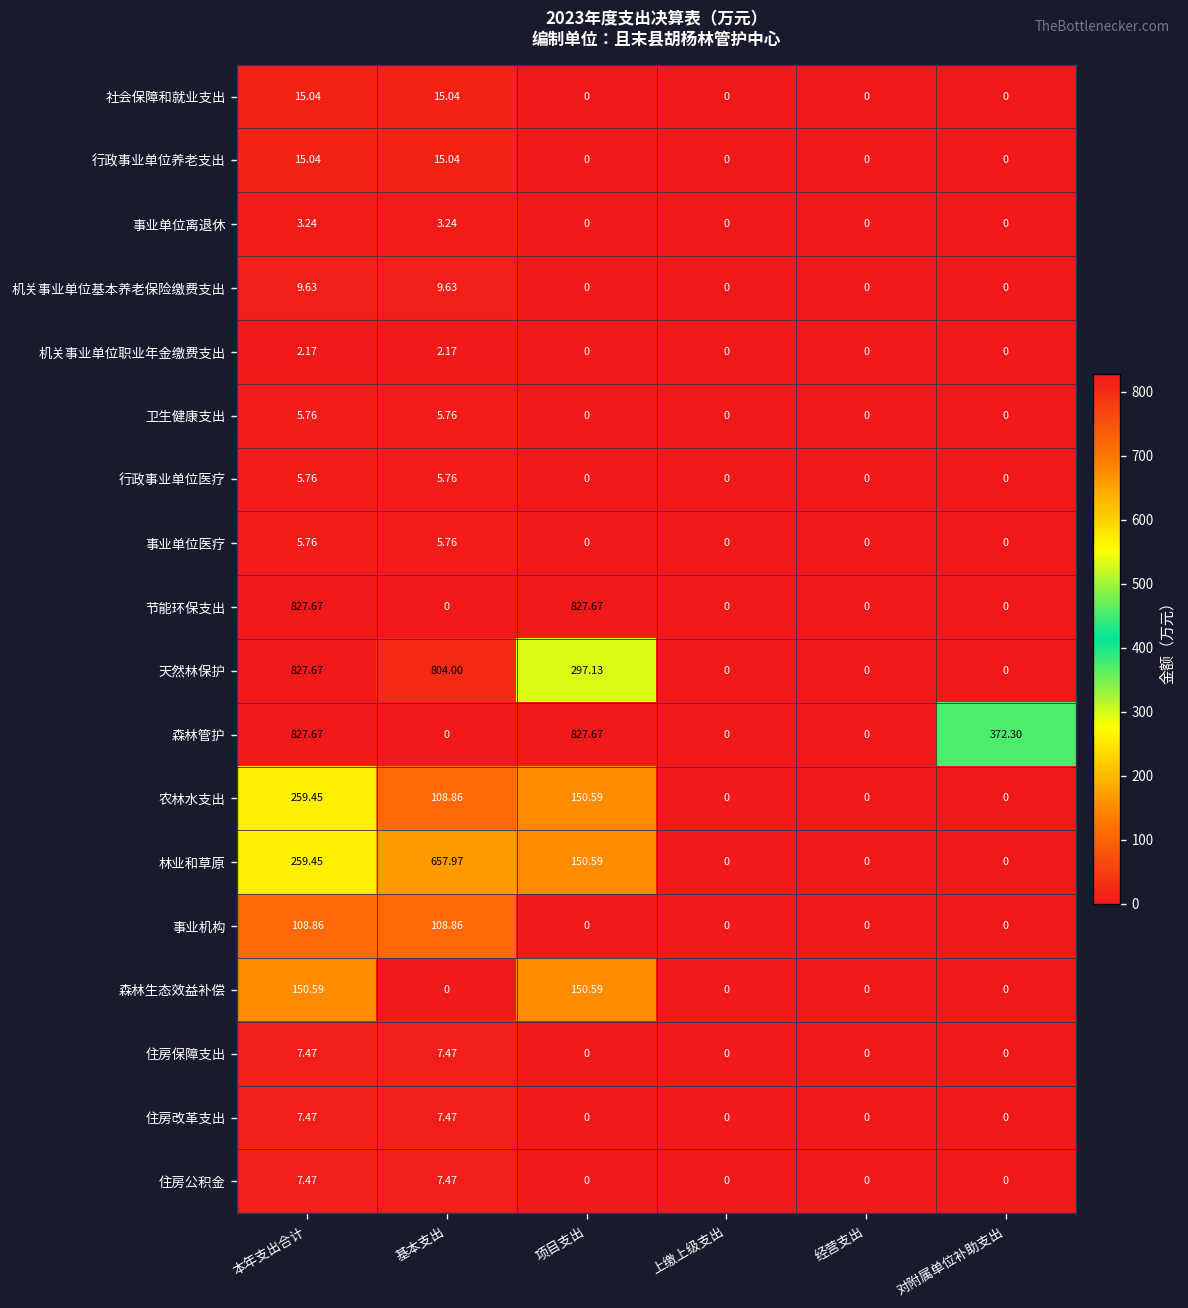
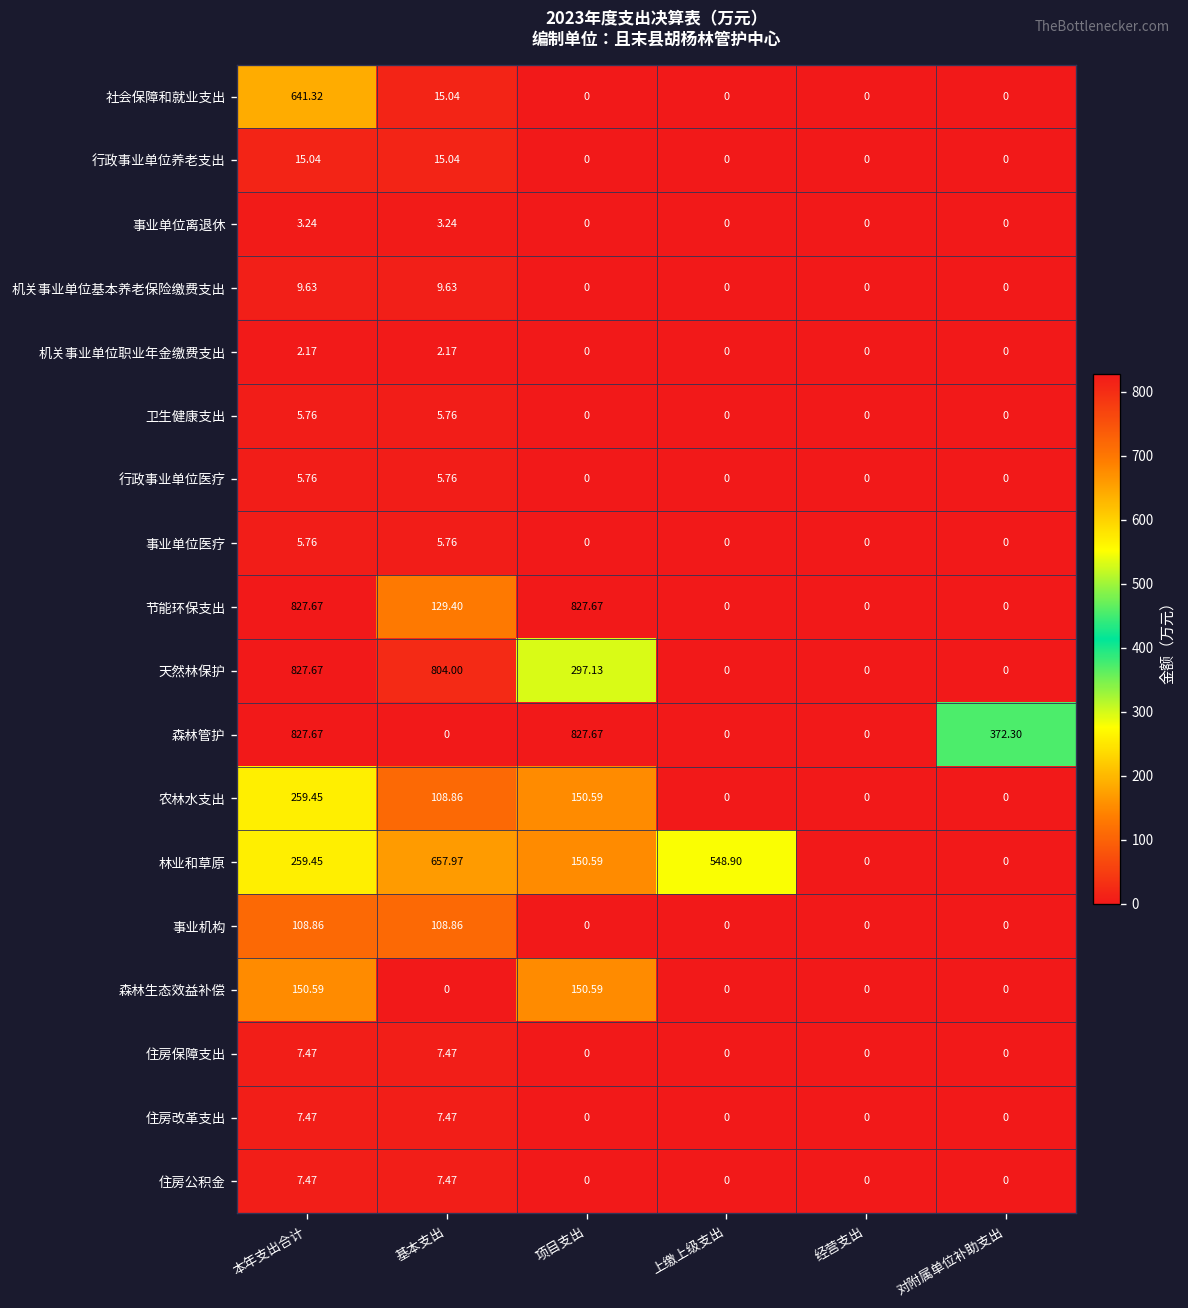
社会保障和就业支出, 本年支出合计: 15.04 -> 641.32
节能环保支出, 基本支出: 0 -> 129.40
林业和草原, 上缴上级支出: 0 -> 548.90
